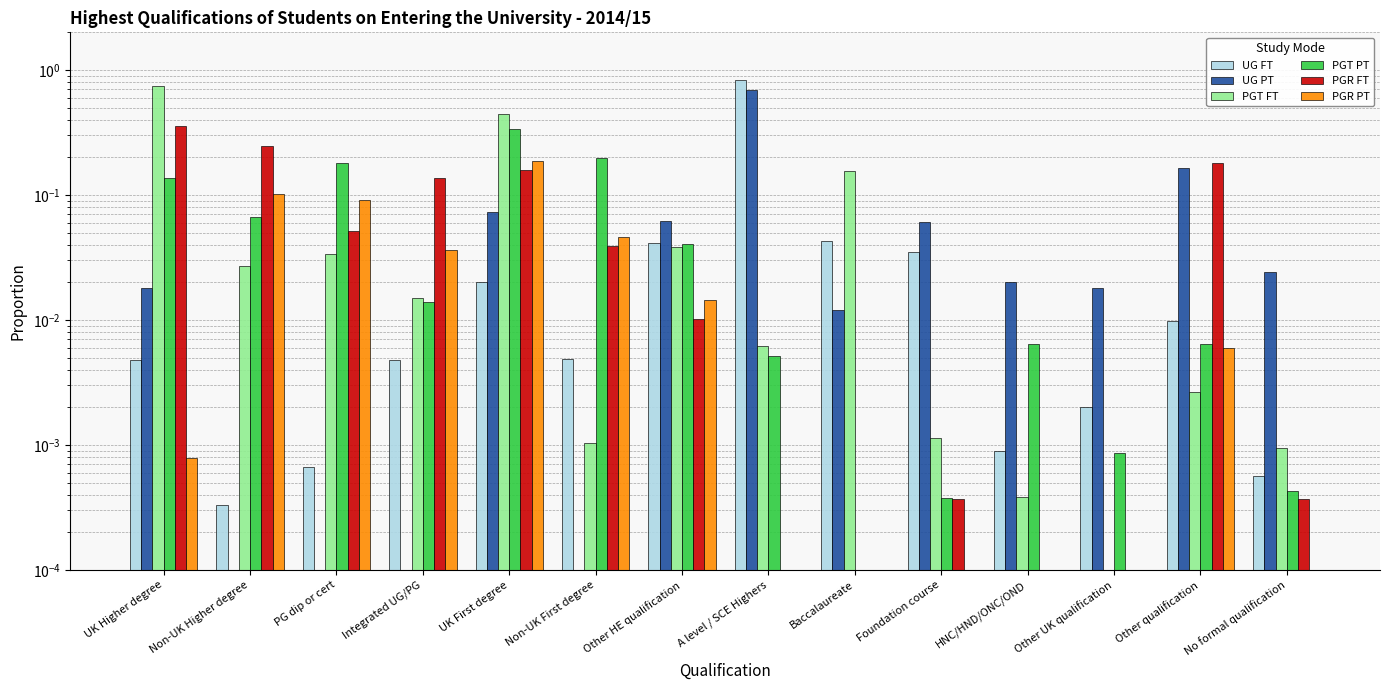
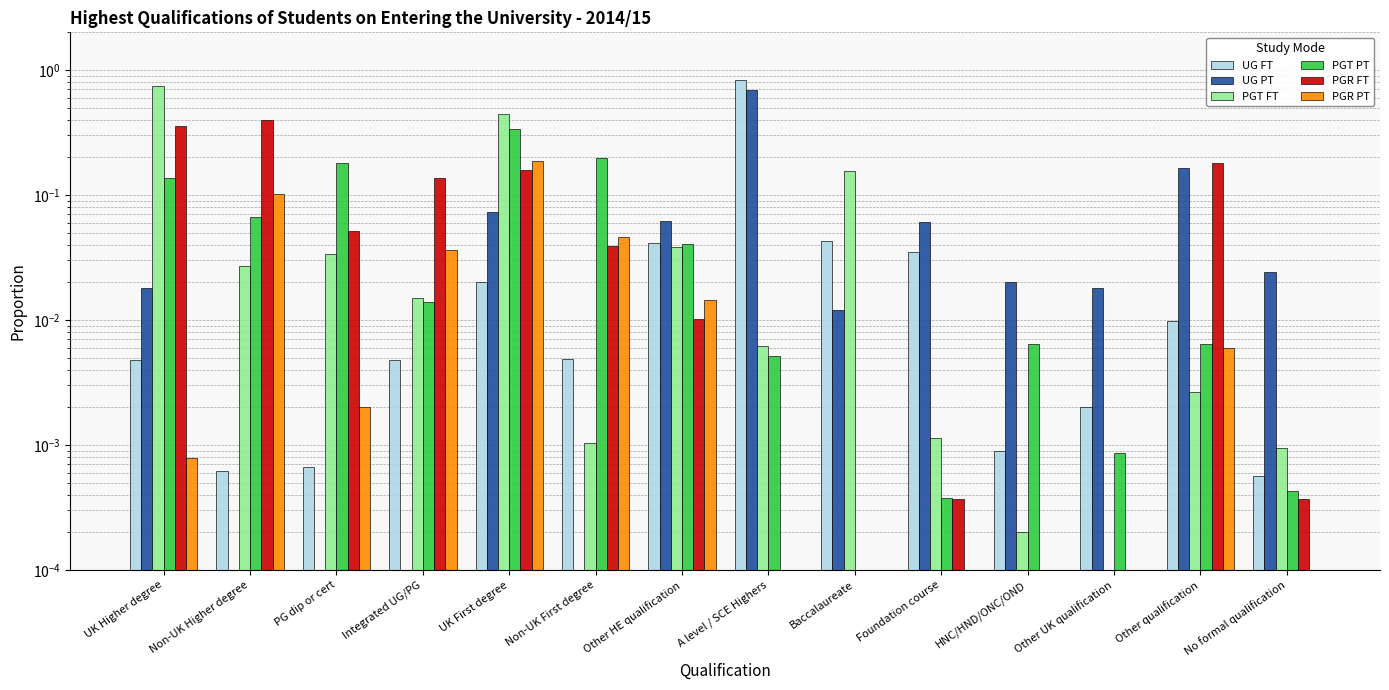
UG FT, Non-UK Higher degree: 0.00033 -> 0.0006
PGR FT, Non-UK Higher degree: 0.25 -> 0.40
PGR PT, PG dip or cert: 0.09 -> 0.0020
PGT FT, HNC/HND/ONC/OND: 0.00038 -> 0.00020
